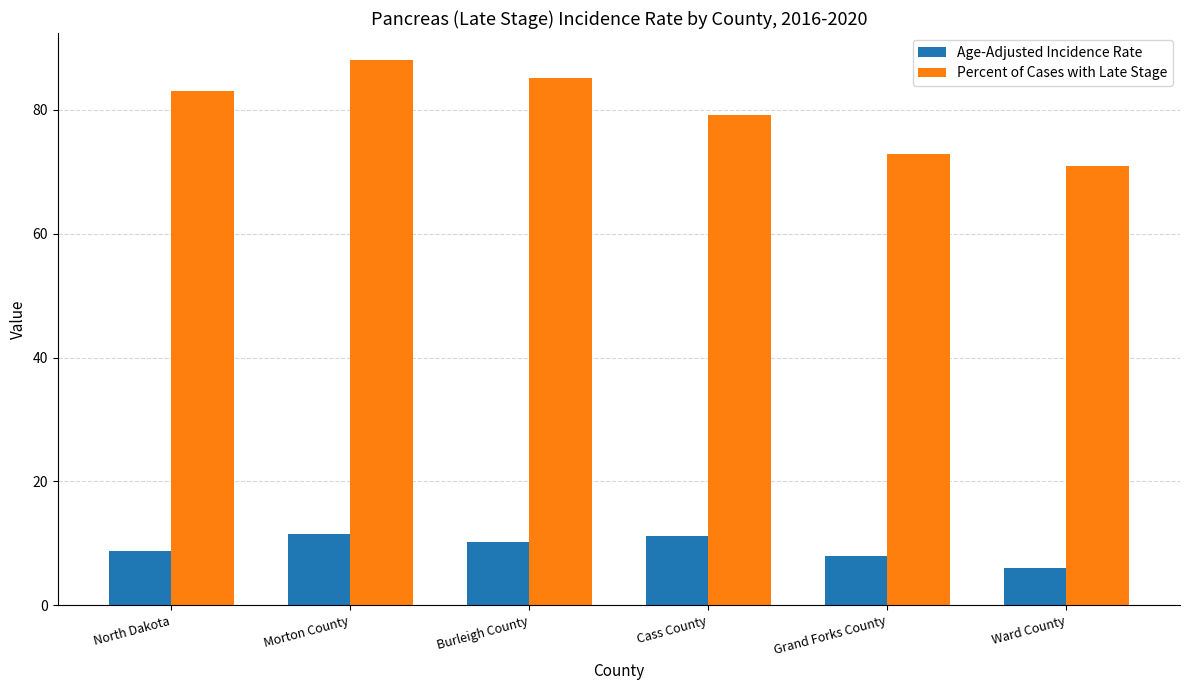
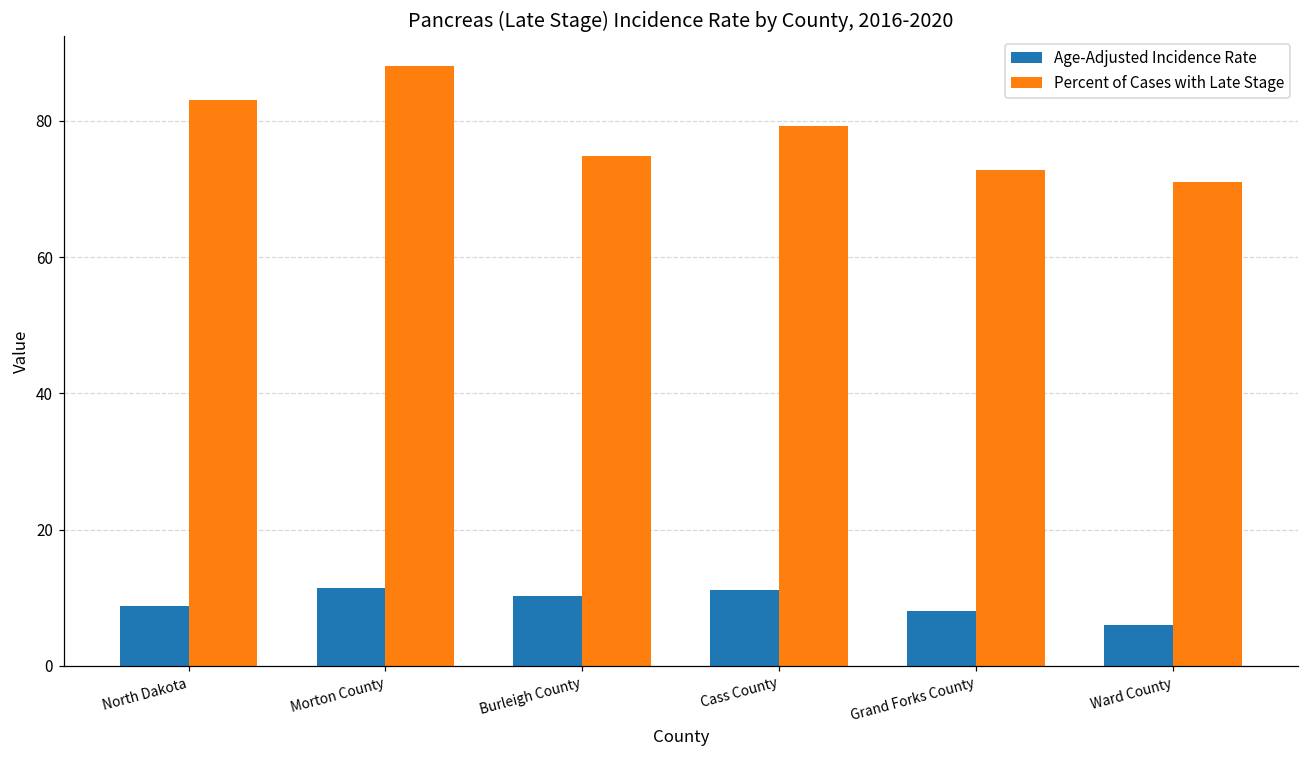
Percent of Cases with Late Stage, Burleigh County: 85 -> 75
